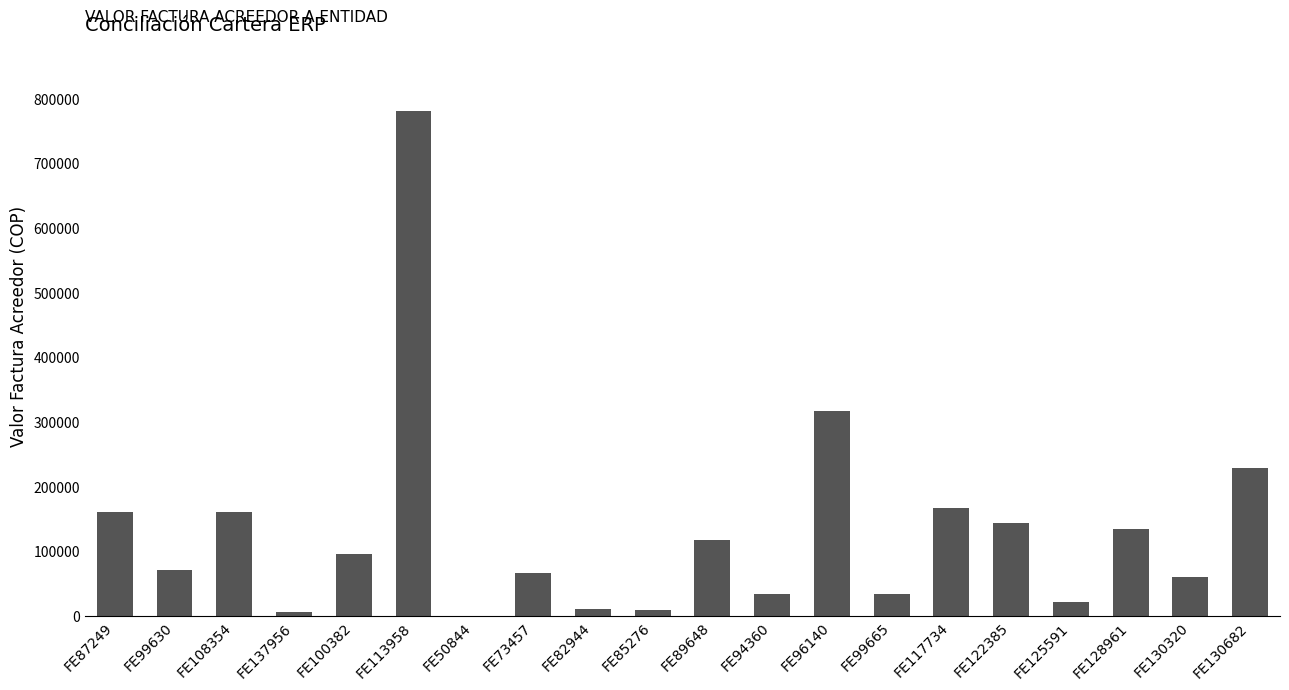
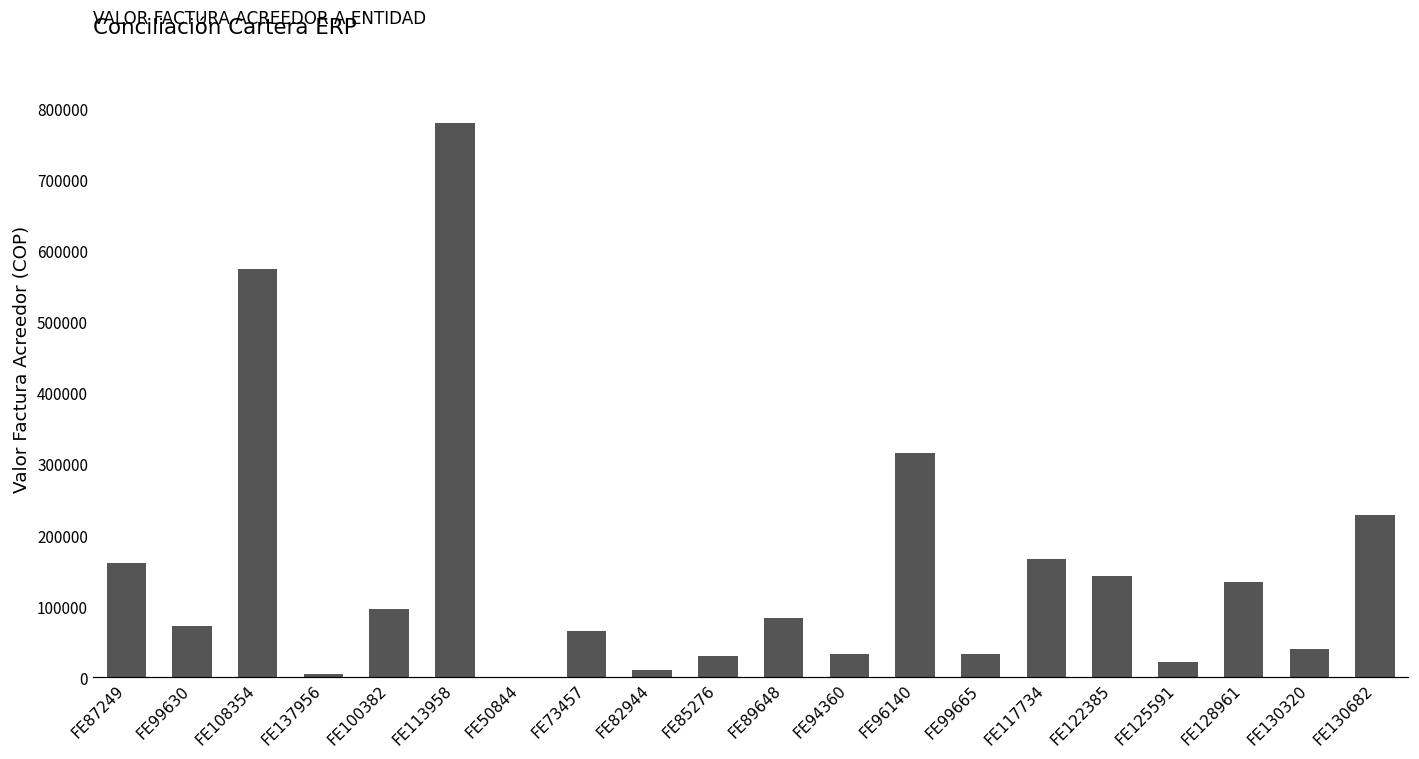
FE108354: 160000 -> 570000
FE85276: 10000 -> 30000
FE89648: 120000 -> 80000
FE130320: 60000 -> 40000
